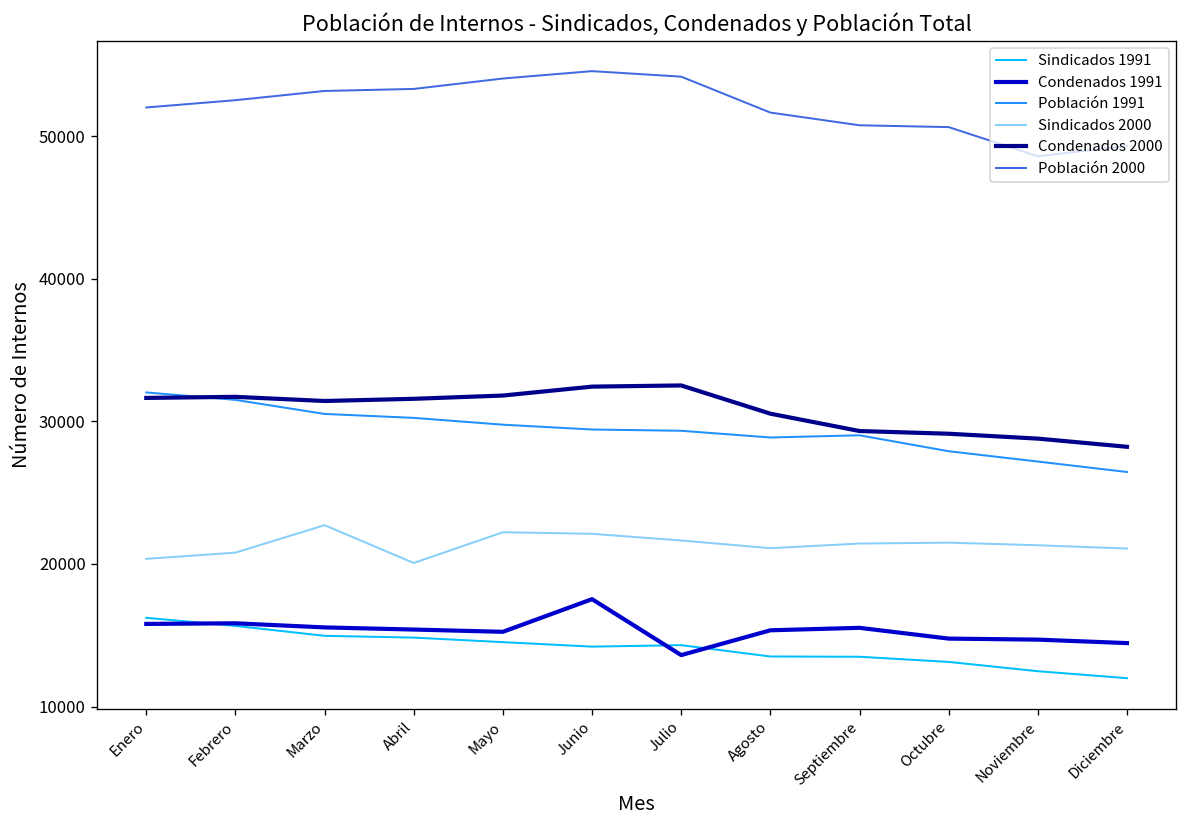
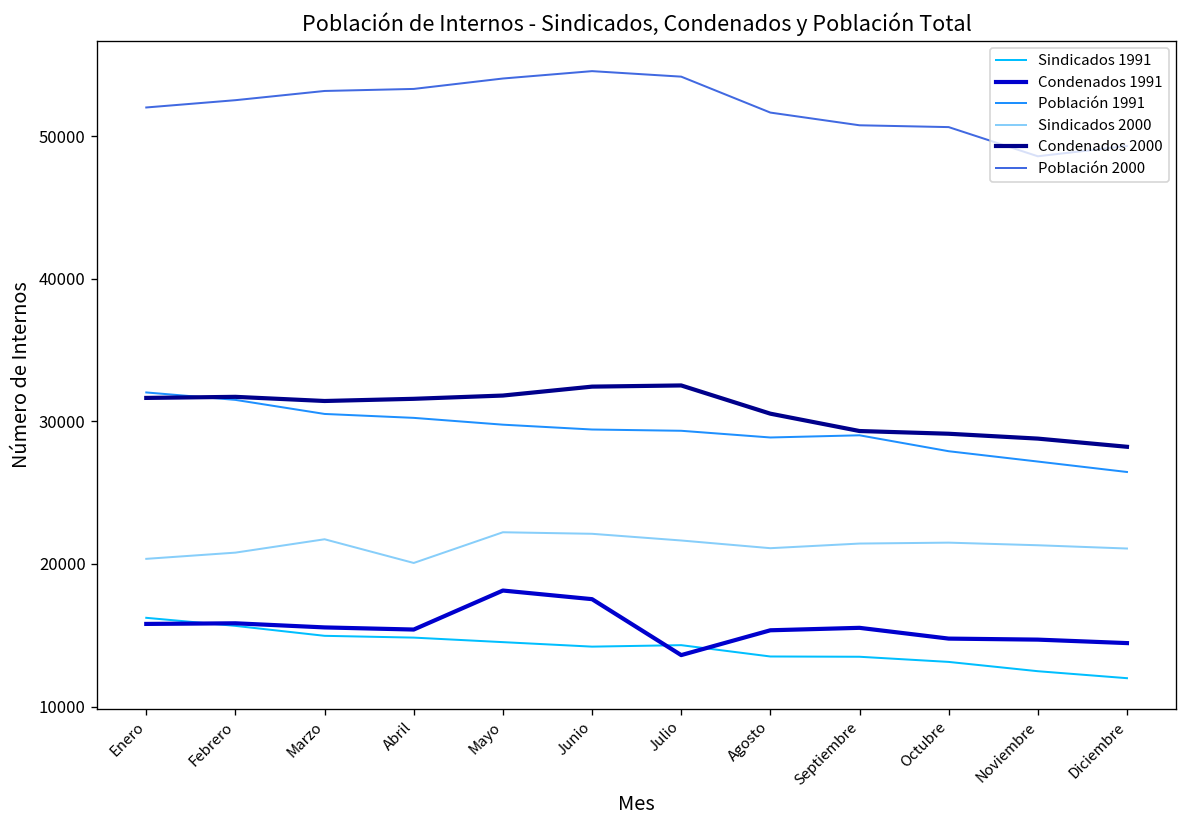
Sindicados 2000, Marzo: 22700 -> 21700
Condenados 1991, Mayo: 15200 -> 18100
